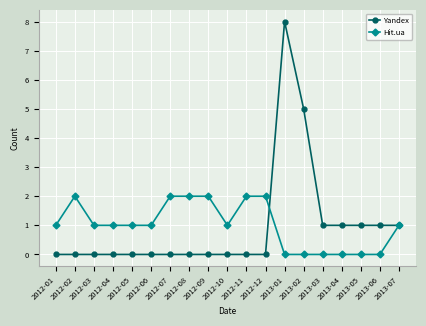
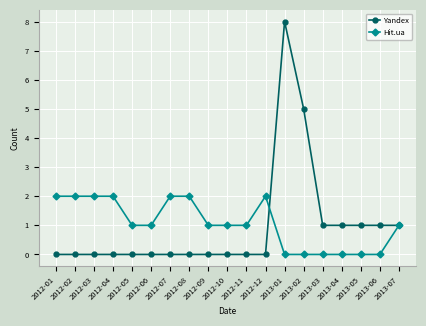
Hit.ua, 2012-01: 1 -> 2
Hit.ua, 2012-03: 1 -> 2
Hit.ua, 2012-04: 1 -> 2
Hit.ua, 2012-09: 2 -> 1
Hit.ua, 2012-11: 2 -> 1
